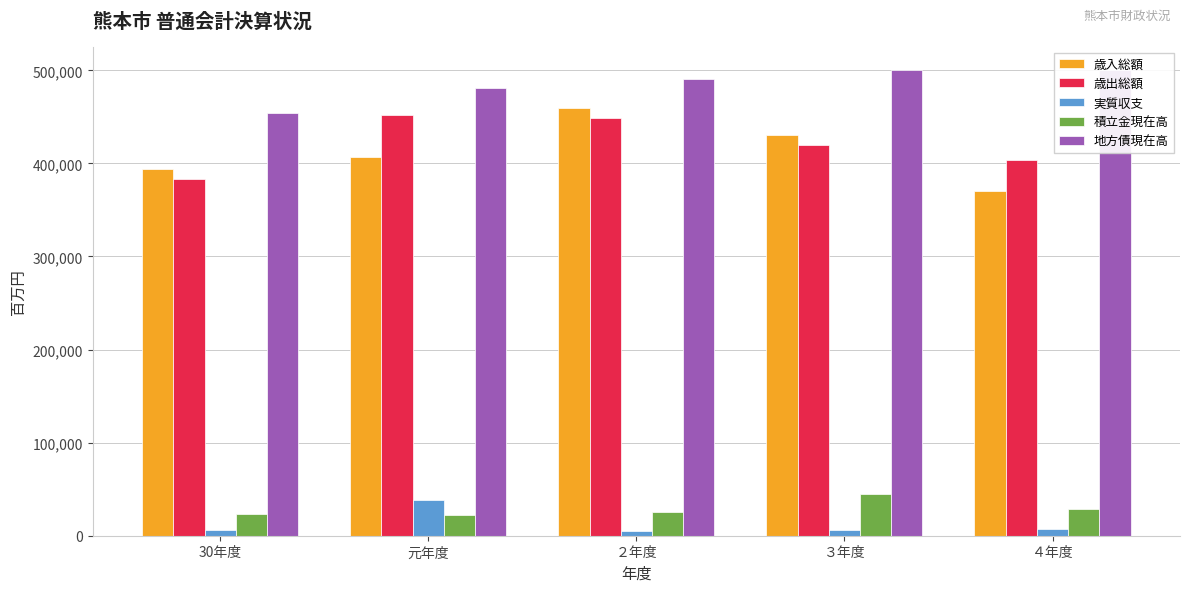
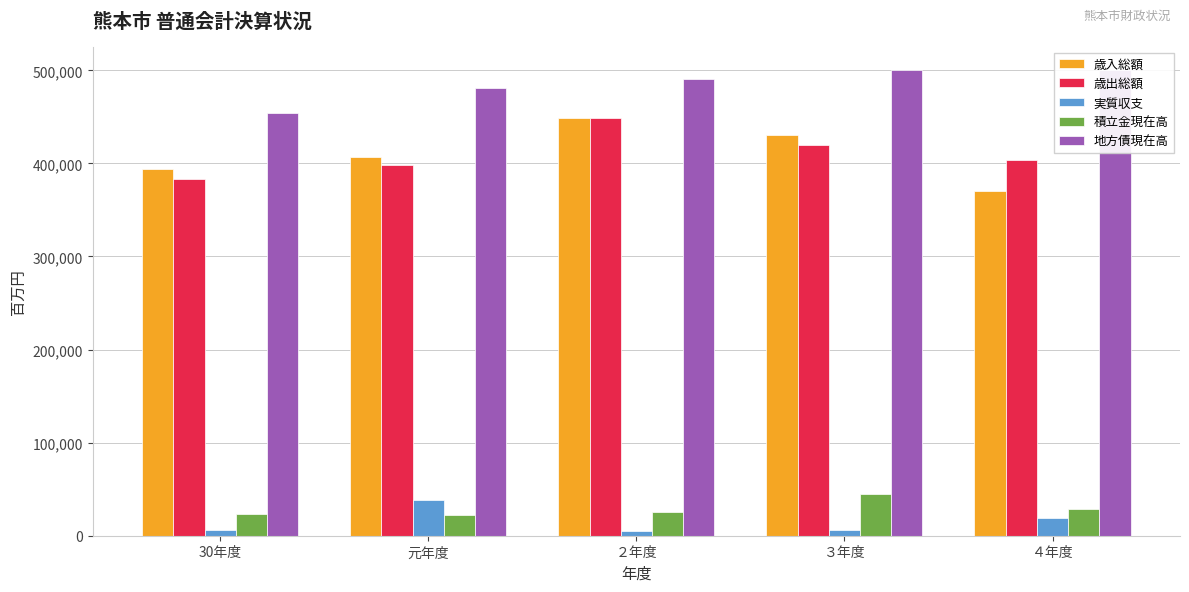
歳出総額, 元年度: 450,000 -> 400,000
歳入総額, ２年度: 460,000 -> 450,000
実質収支, ４年度: 10,000 -> 20,000
